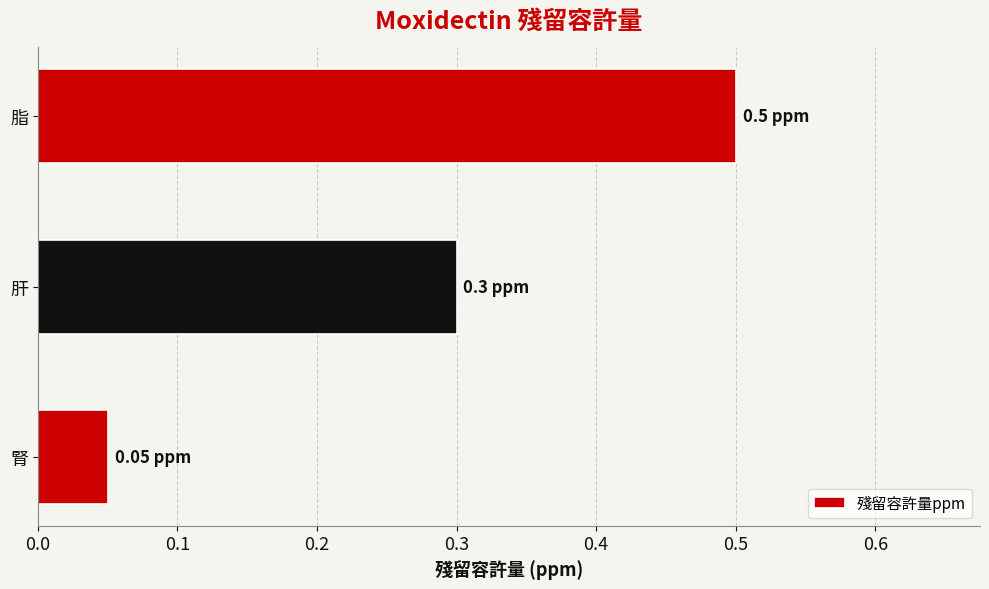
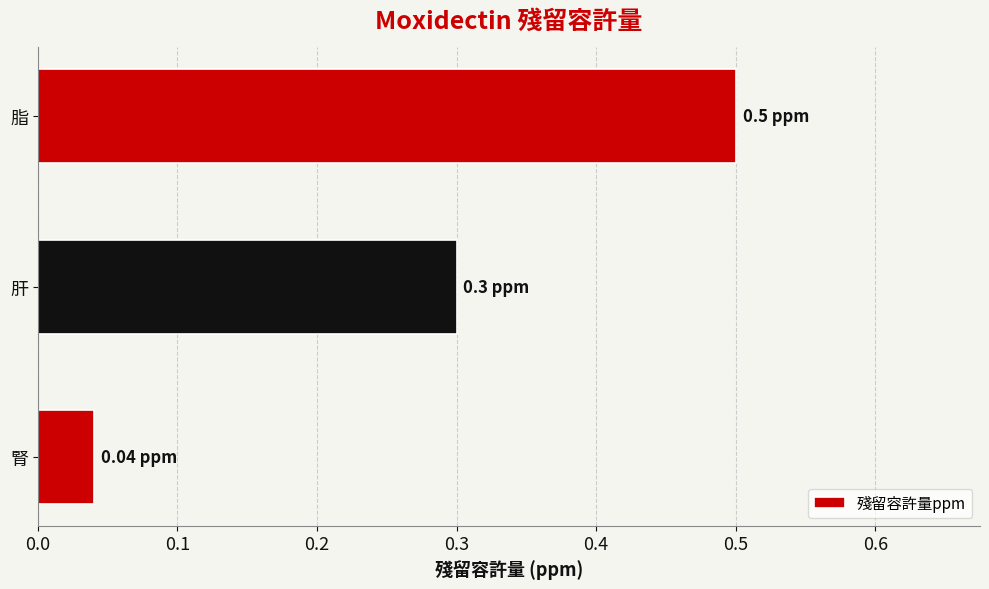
腎: 0.05 -> 0.04
